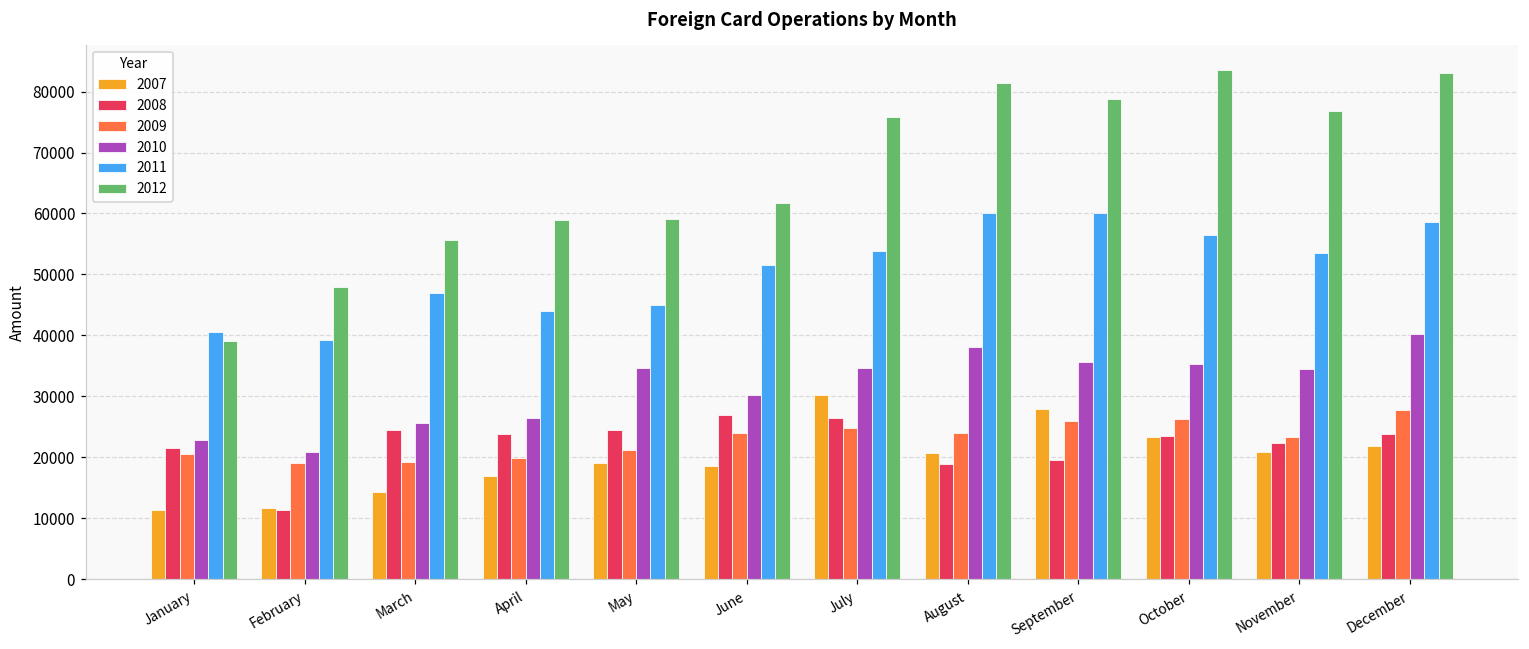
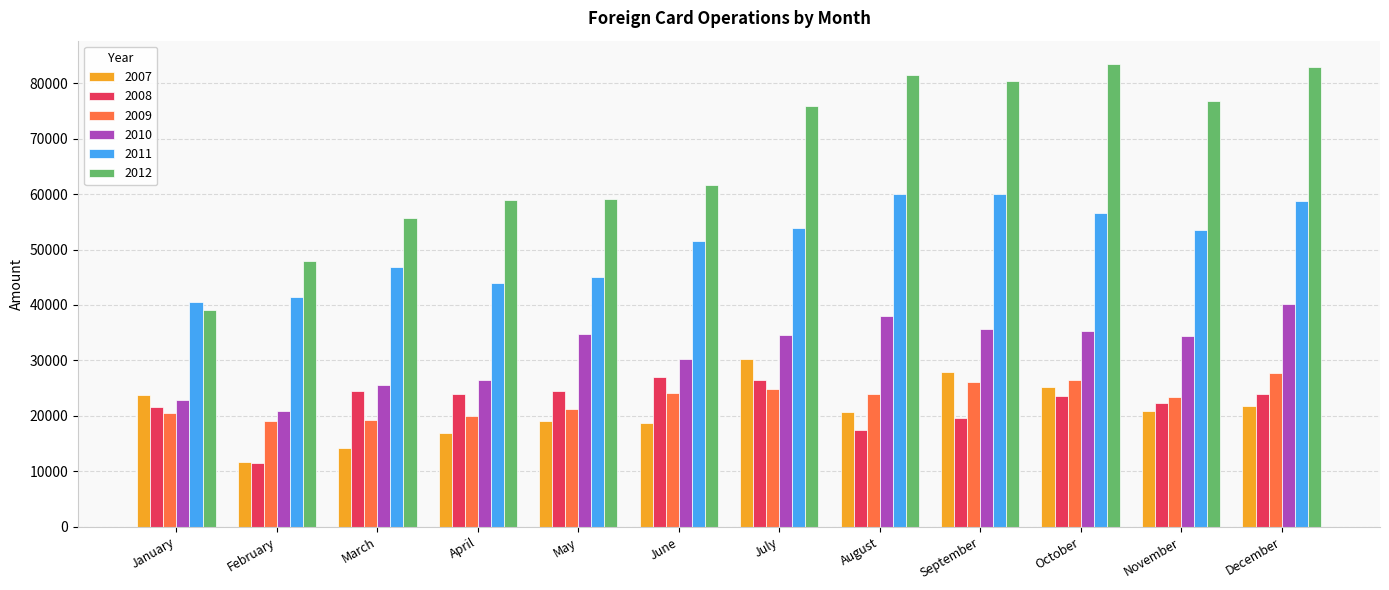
2007, January: 11000 -> 24000
2011, February: 39000 -> 42000
2008, August: 19000 -> 17000
2012, September: 79000 -> 80000
2007, October: 23000 -> 25000
